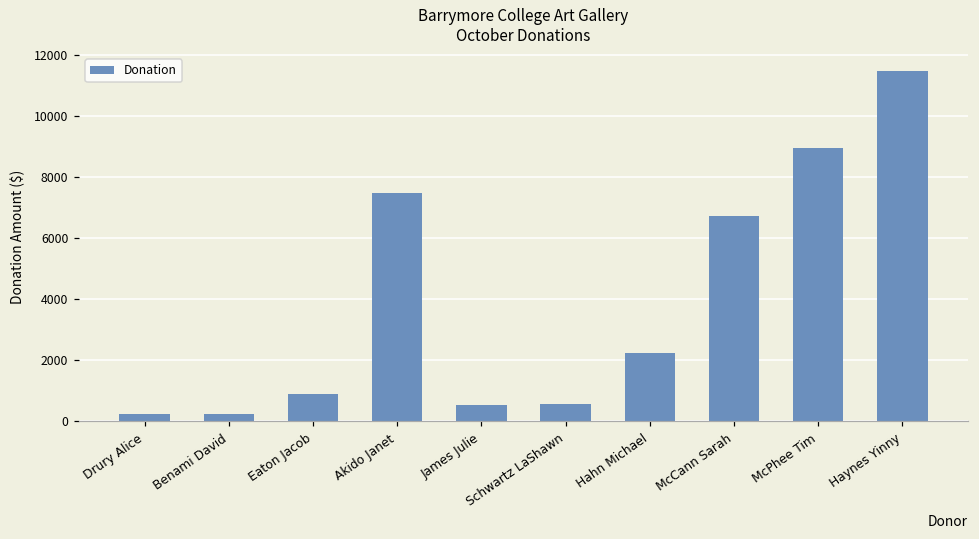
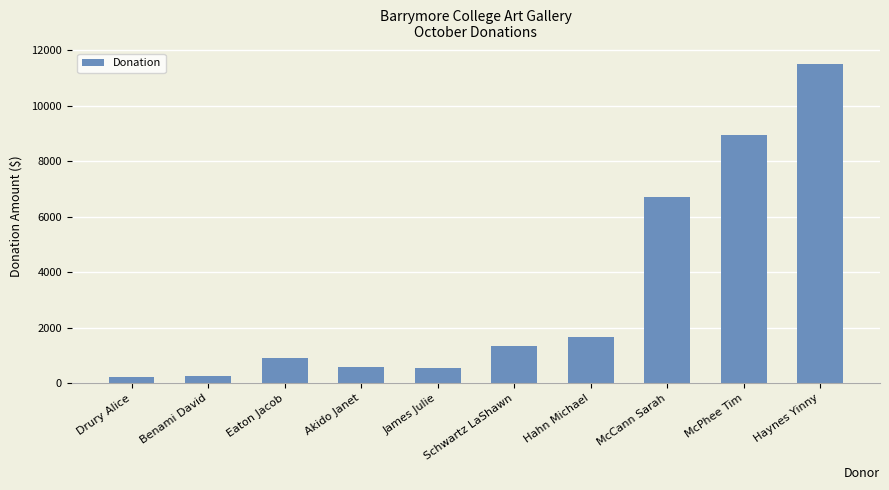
Akido Janet: 7500 -> 600
Schwartz LaShawn: 600 -> 1400
Hahn Michael: 2300 -> 1700
